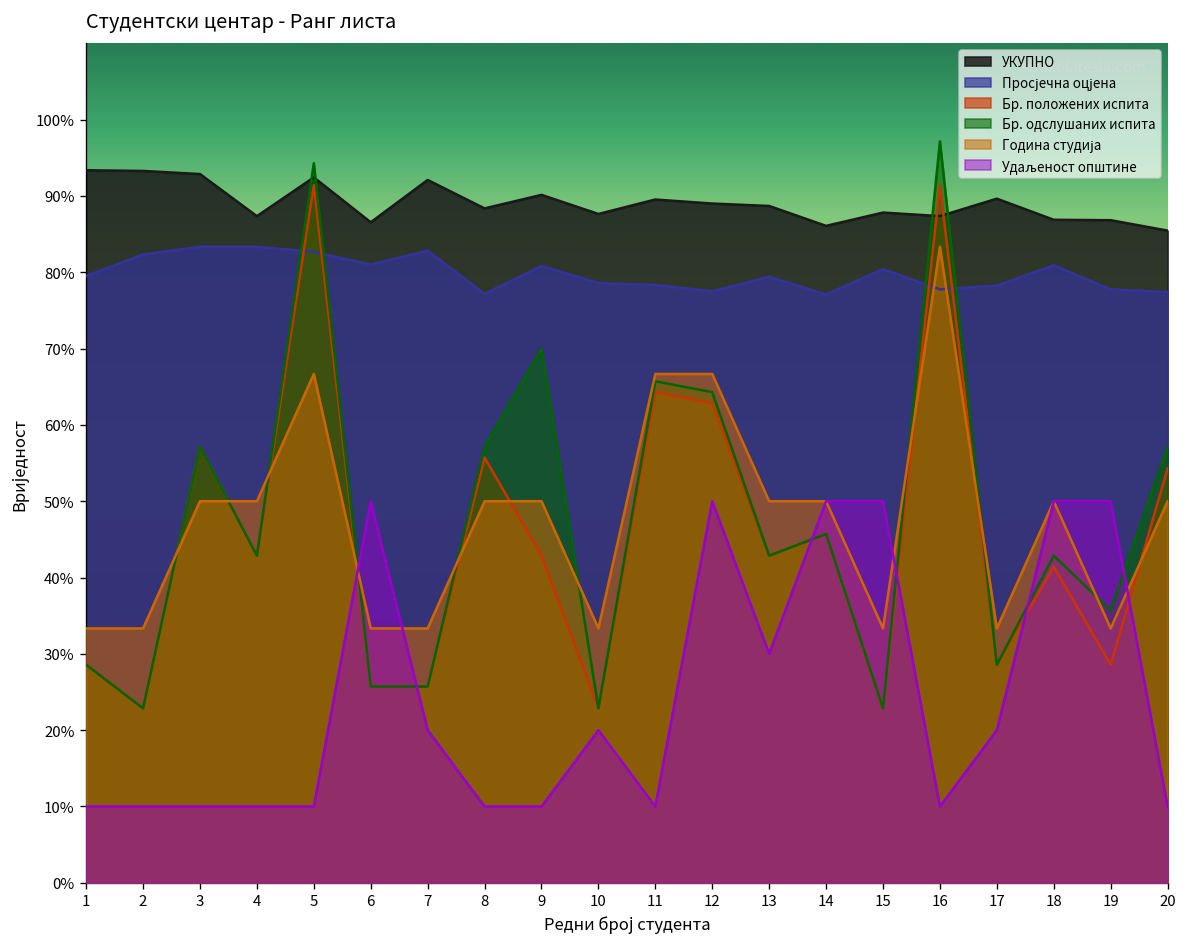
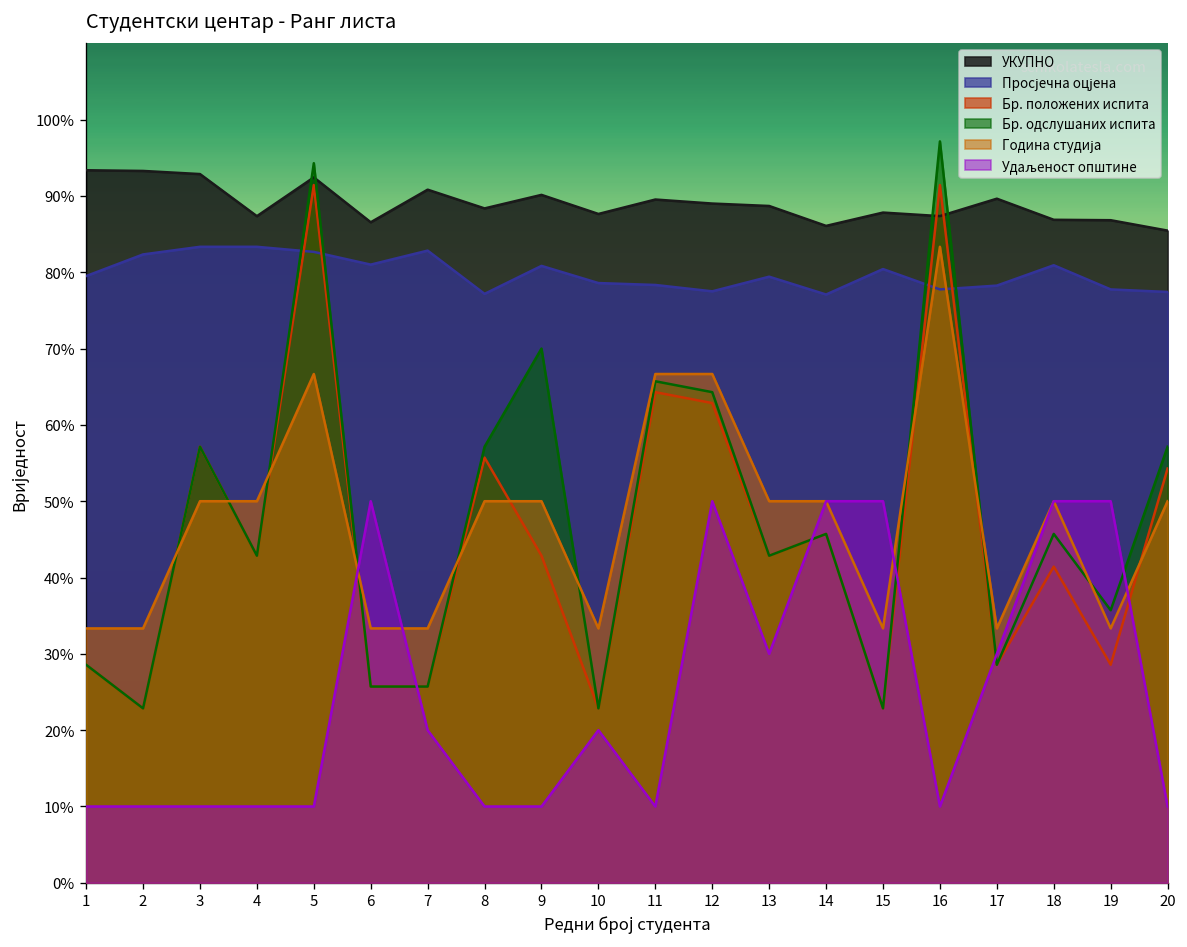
УКУПНО, 7: 92% -> 91%
Удаљеност општине, 17: 20% -> 30%
Бр. одслушаних испита, 18: 43% -> 46%
